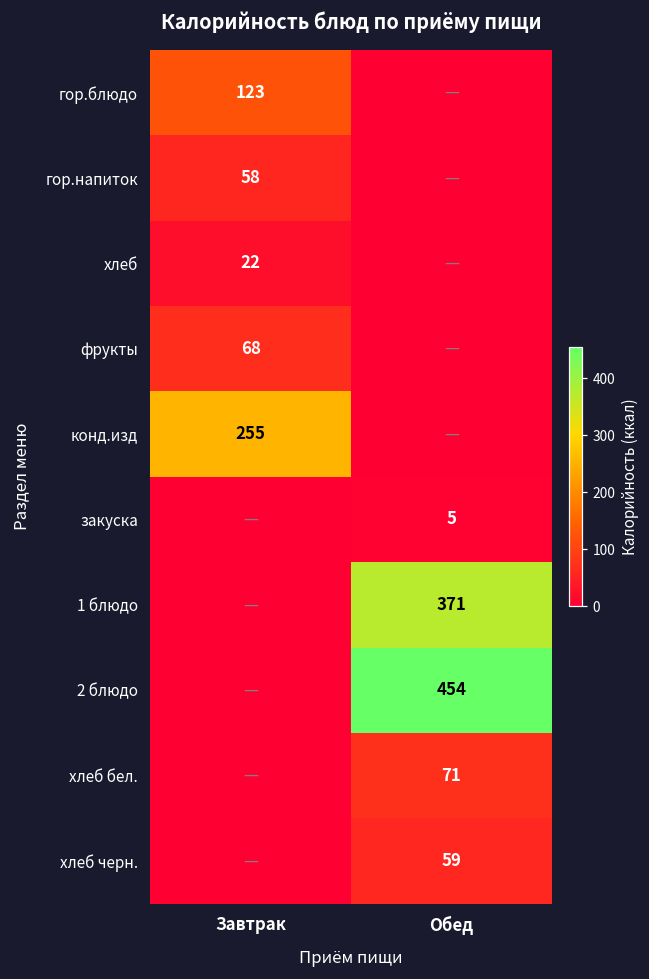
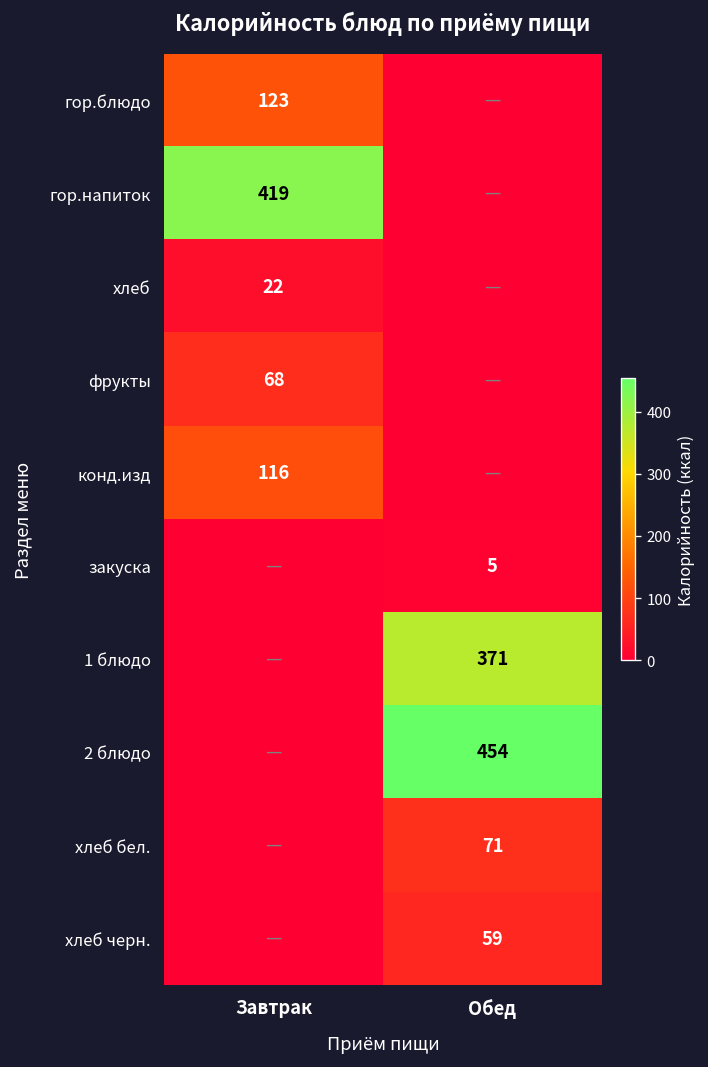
гор.напиток, Завтрак: 58 -> 419
конд.изд, Завтрак: 255 -> 116
